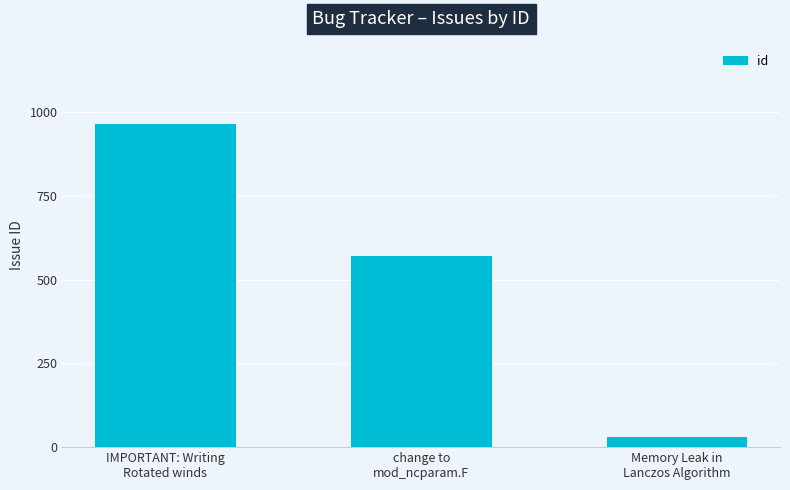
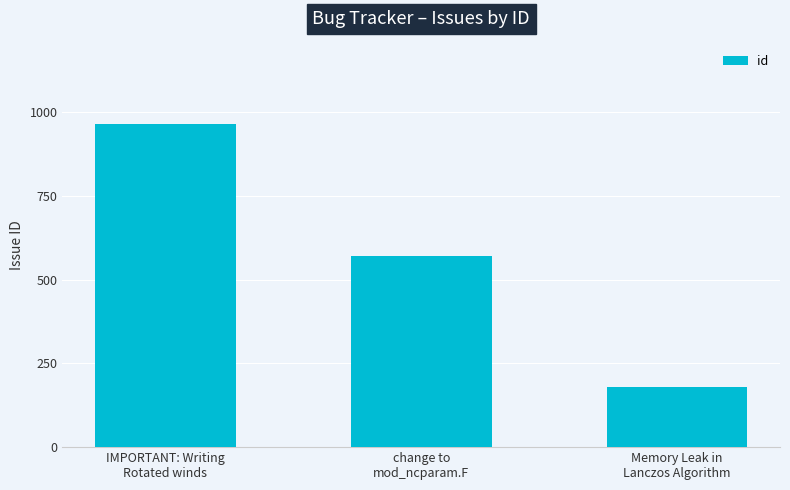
Memory Leak in Lanczos Algorithm: 30 -> 180
